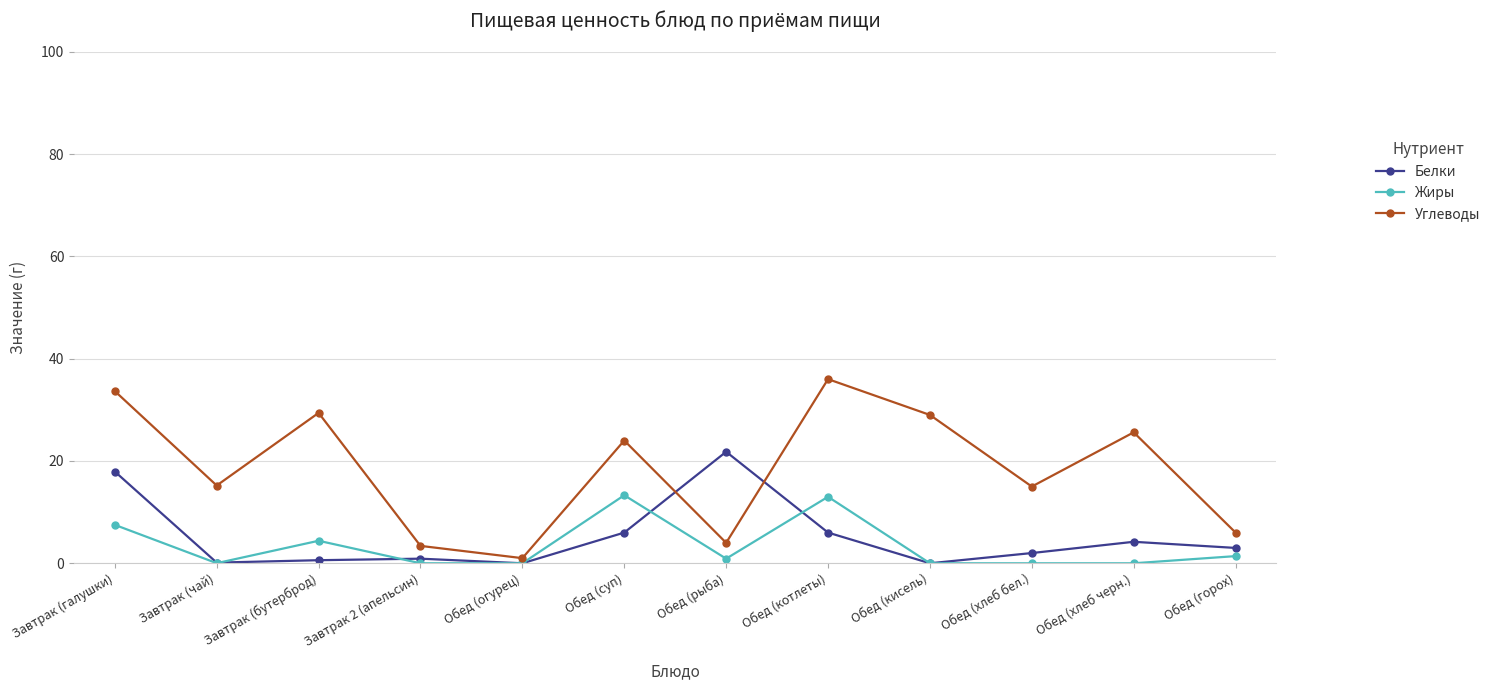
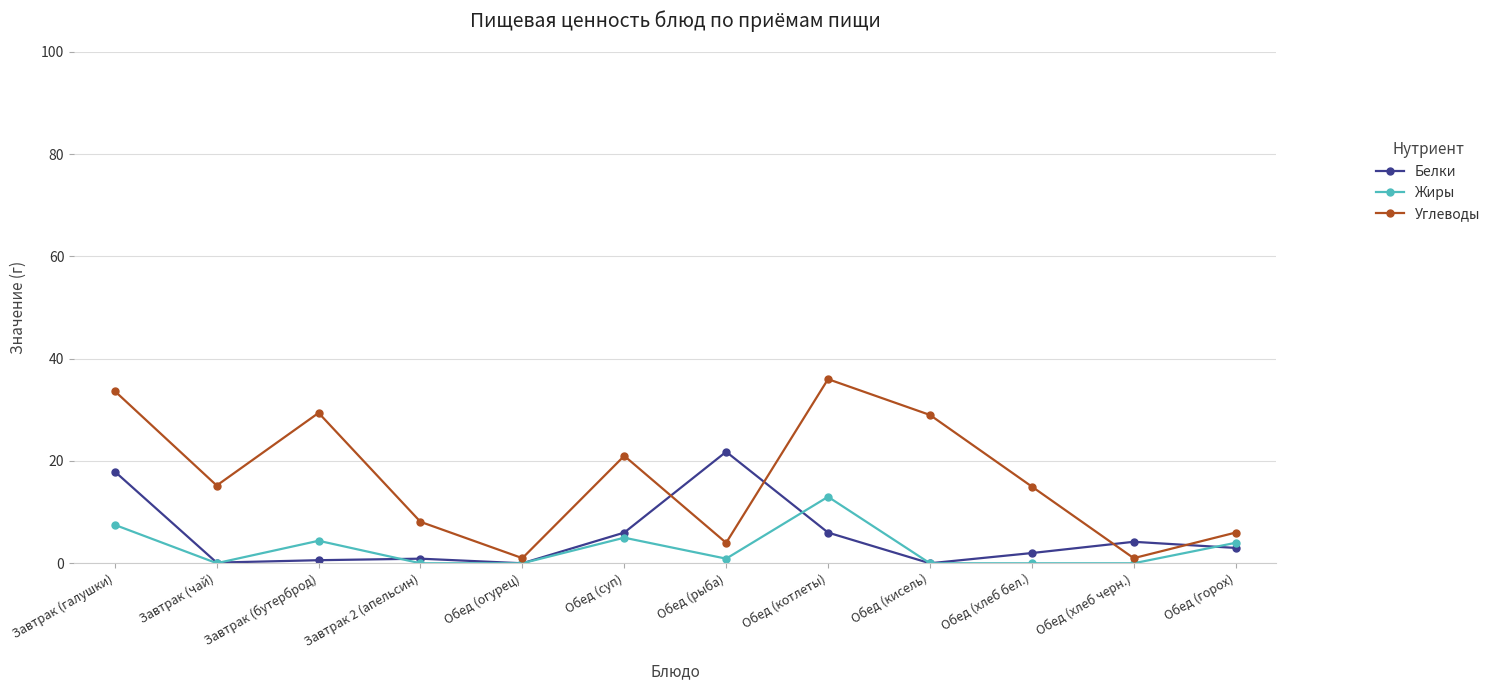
Углеводы, Завтрак 2 (апельсин): 3 -> 8
Жиры, Обед (суп): 13 -> 5
Углеводы, Обед (суп): 24 -> 21
Углеводы, Обед (хлеб черн.): 26 -> 1
Жиры, Обед (горох): 1 -> 4
